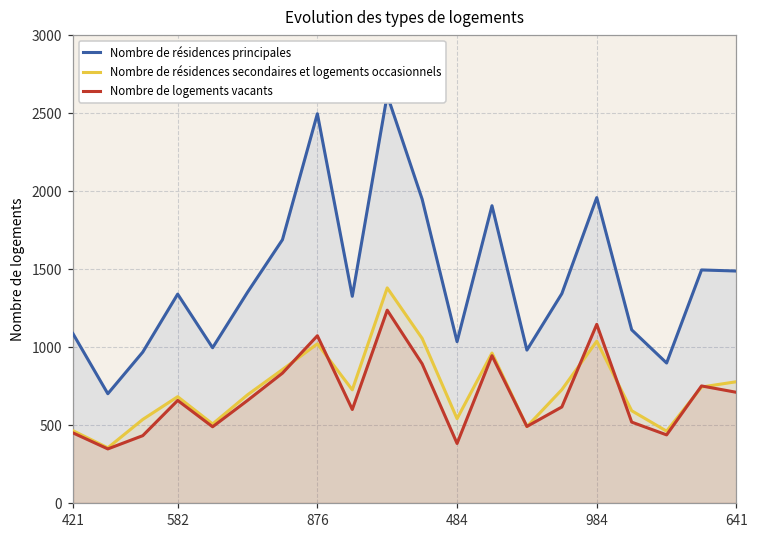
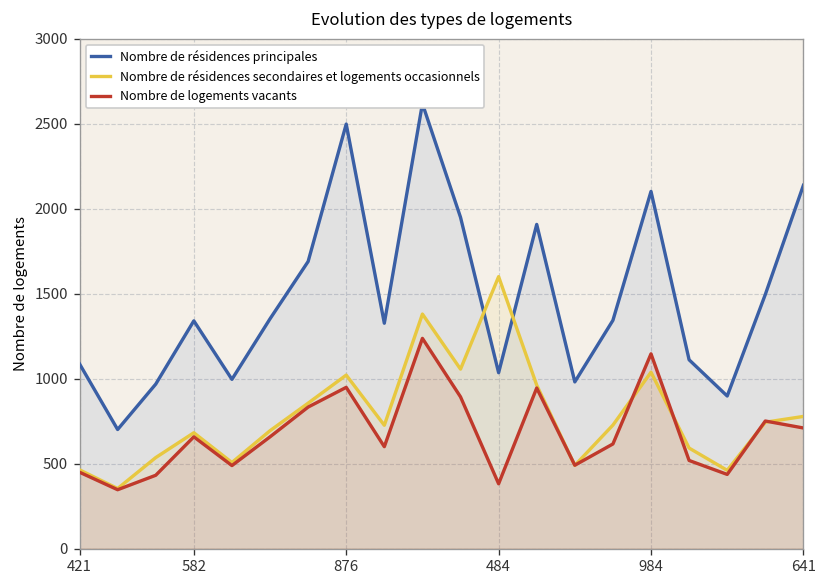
Nombre de logements vacants, 876: 1070 -> 950
Nombre de résidences secondaires et logements occasionnels, 484: 540 -> 1600
Nombre de résidences principales, 984: 1960 -> 2100
Nombre de résidences principales, 641: 1490 -> 2140
